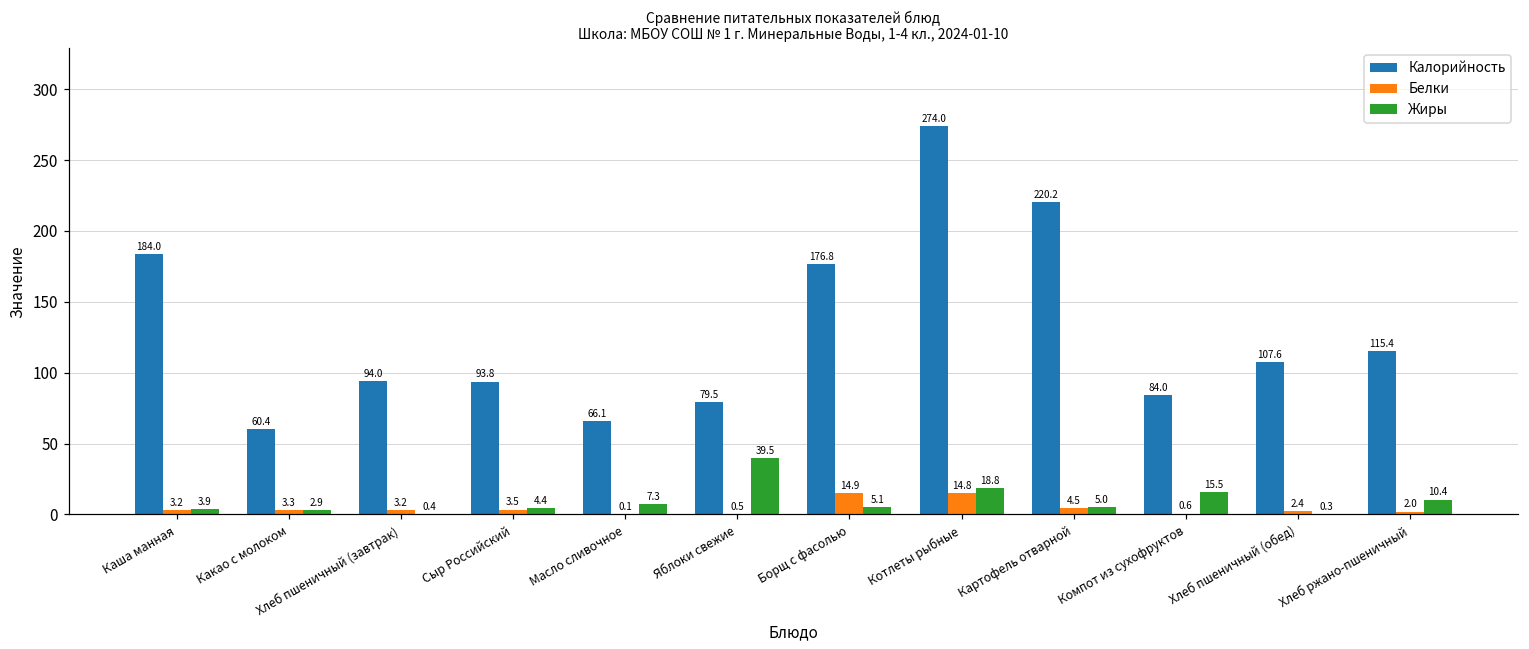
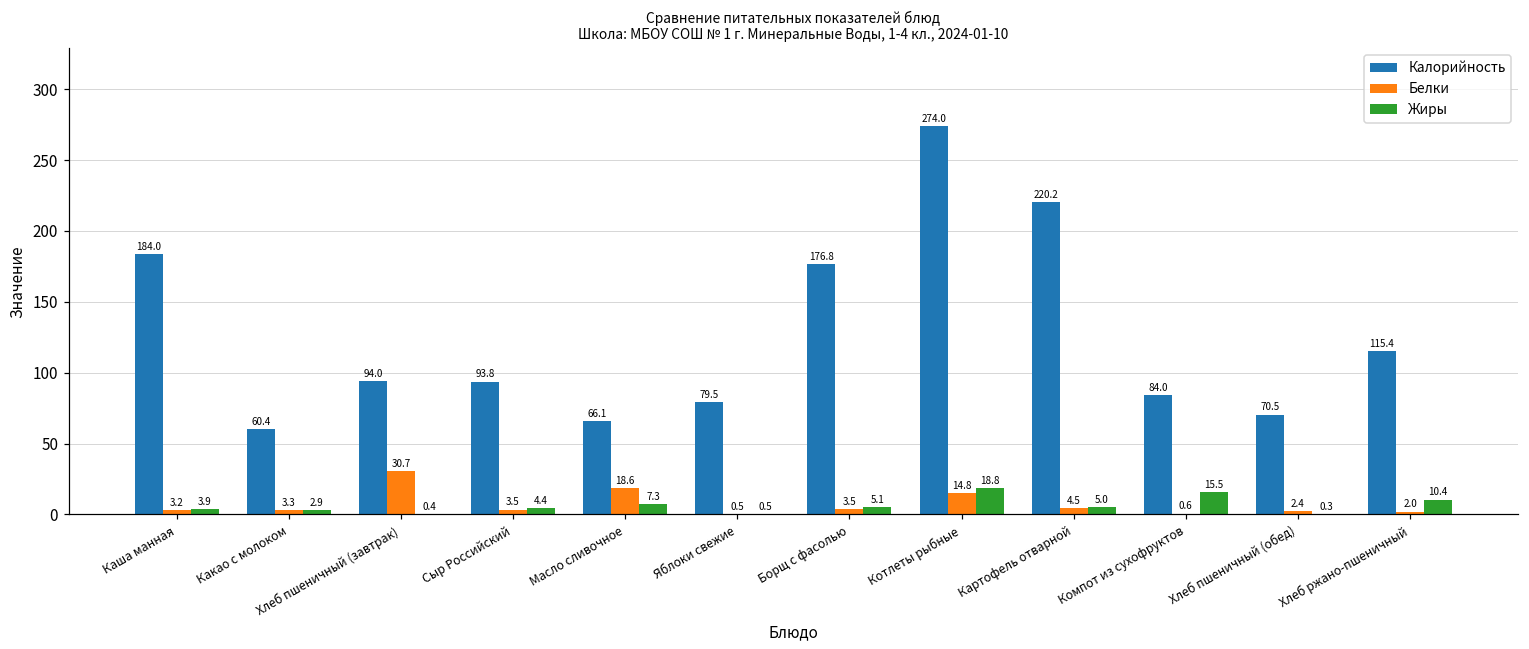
Белки, Хлеб пшеничный (завтрак): 3.2 -> 30.7
Белки, Масло сливочное: 0.1 -> 18.6
Жиры, Яблоки свежие: 39.5 -> 0.5
Белки, Борщ с фасолью: 14.9 -> 3.5
Калорийность, Хлеб пшеничный (обед): 107.6 -> 70.5
